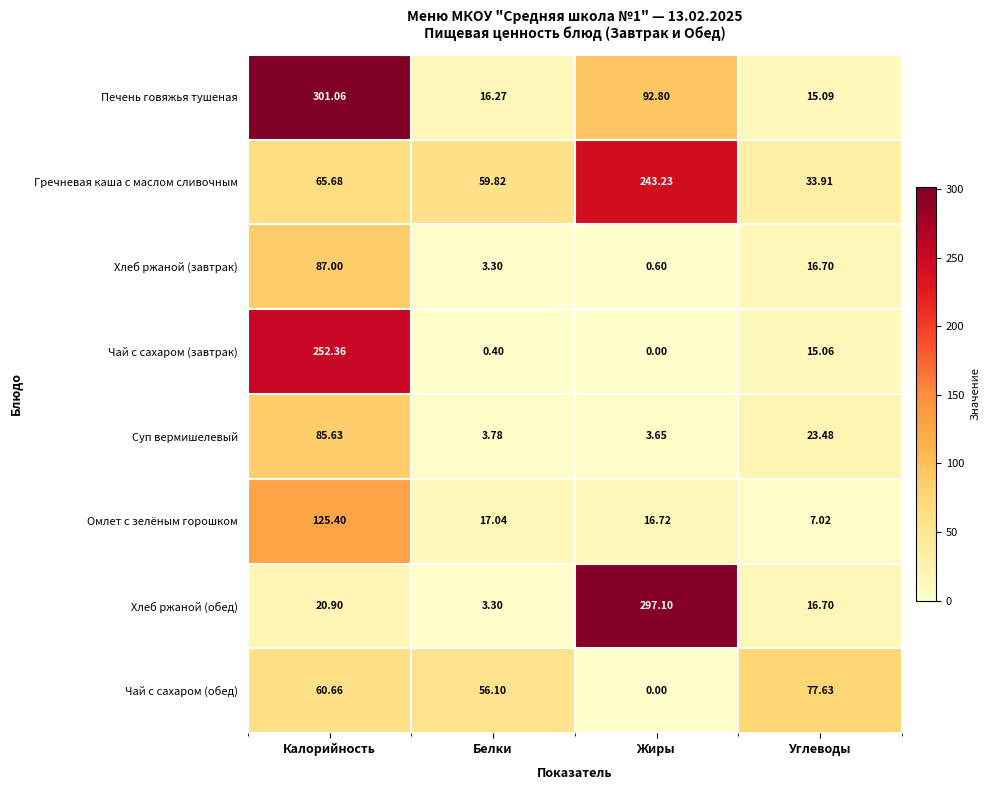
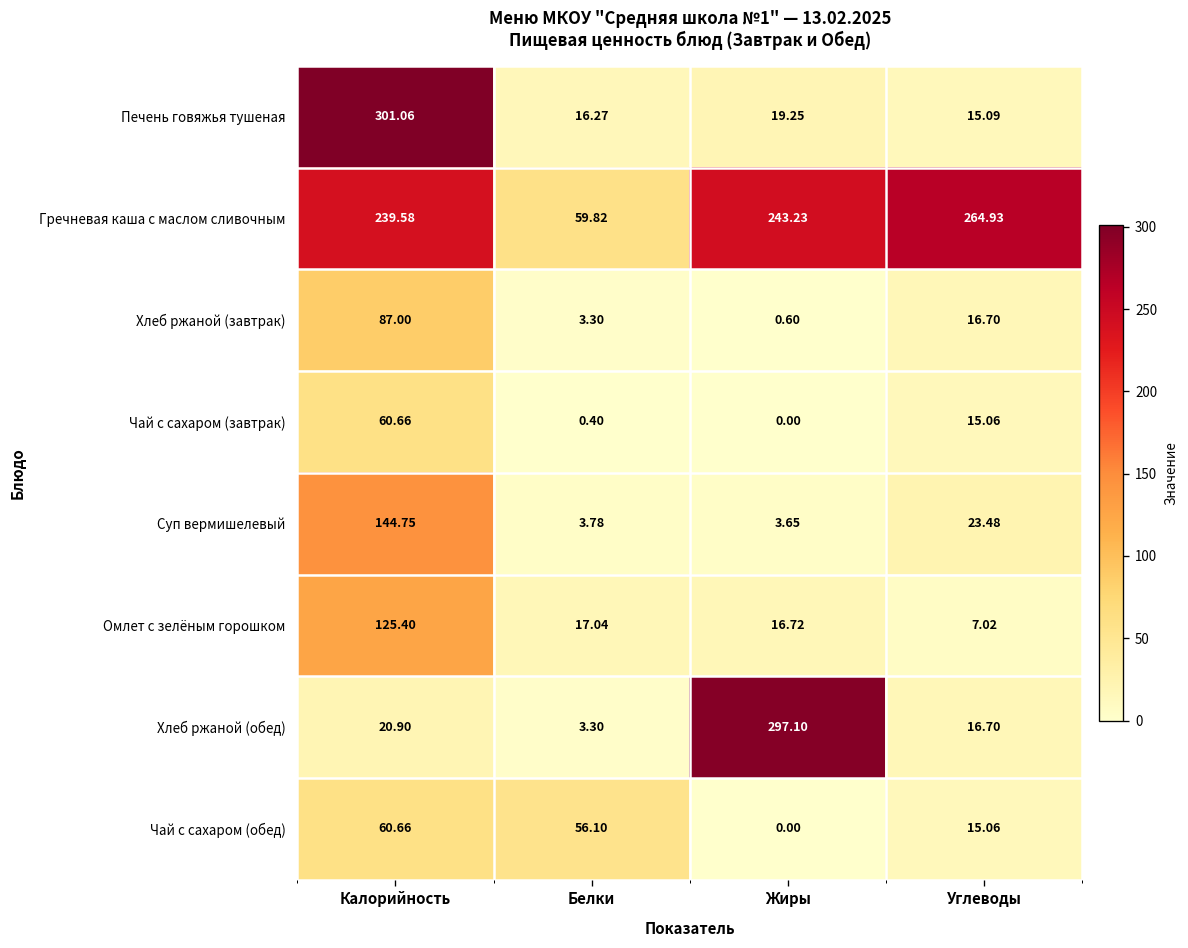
Печень говяжья тушеная, Жиры: 92.80 -> 19.25
Гречневая каша с маслом сливочным, Калорийность: 65.68 -> 239.58
Гречневая каша с маслом сливочным, Углеводы: 33.91 -> 264.93
Чай с сахаром (завтрак), Калорийность: 252.36 -> 60.66
Суп вермишелевый, Калорийность: 85.63 -> 144.75
Чай с сахаром (обед), Углеводы: 77.63 -> 15.06
